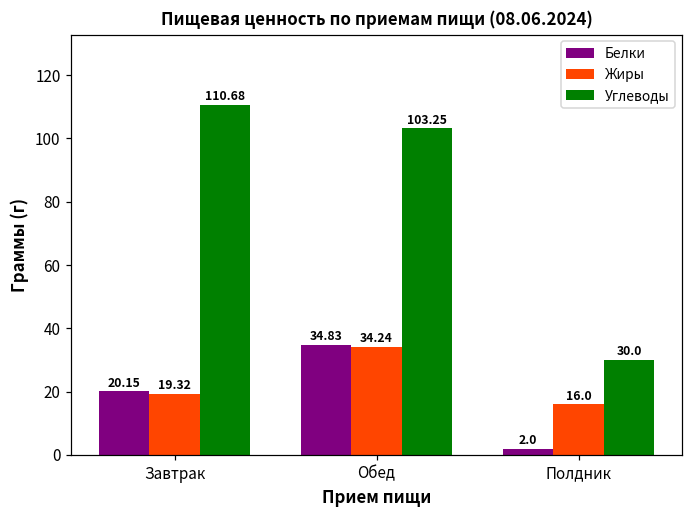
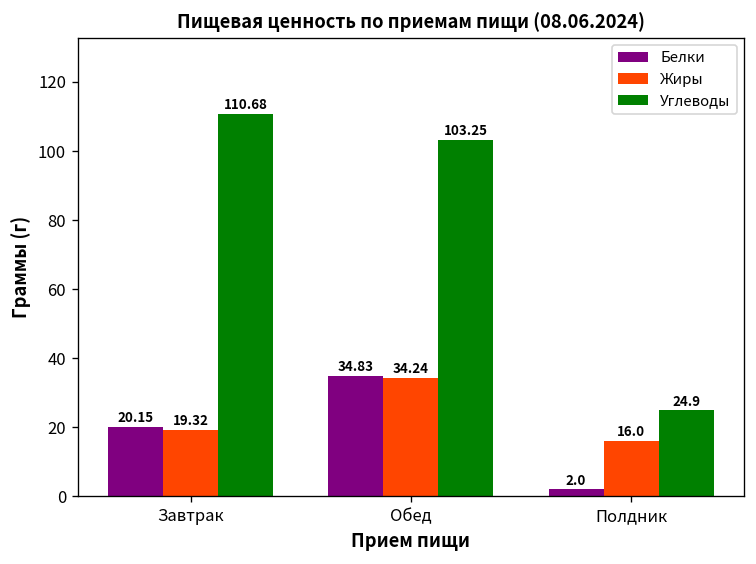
Углеводы, Полдник: 30.0 -> 24.9
